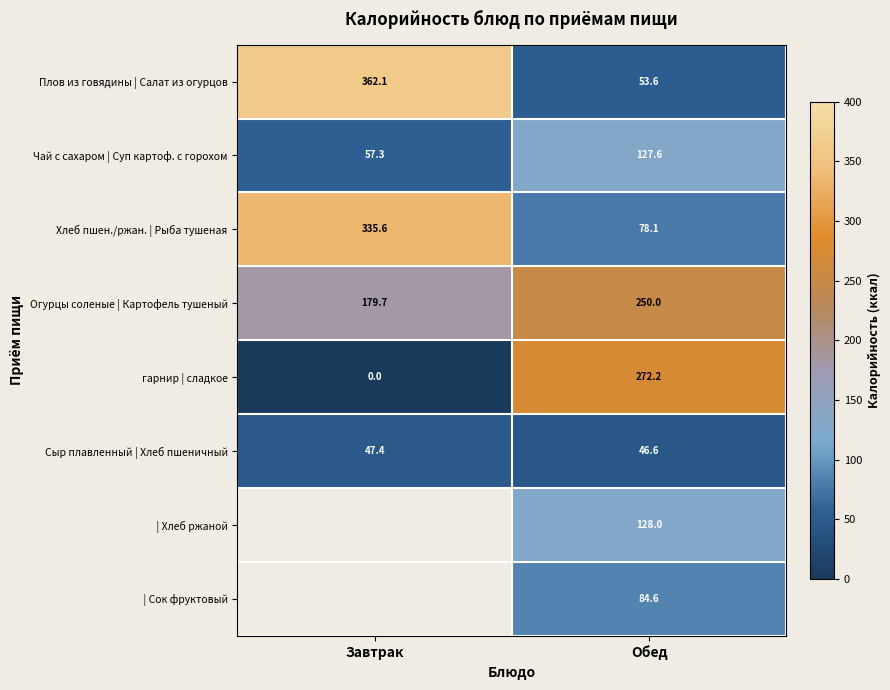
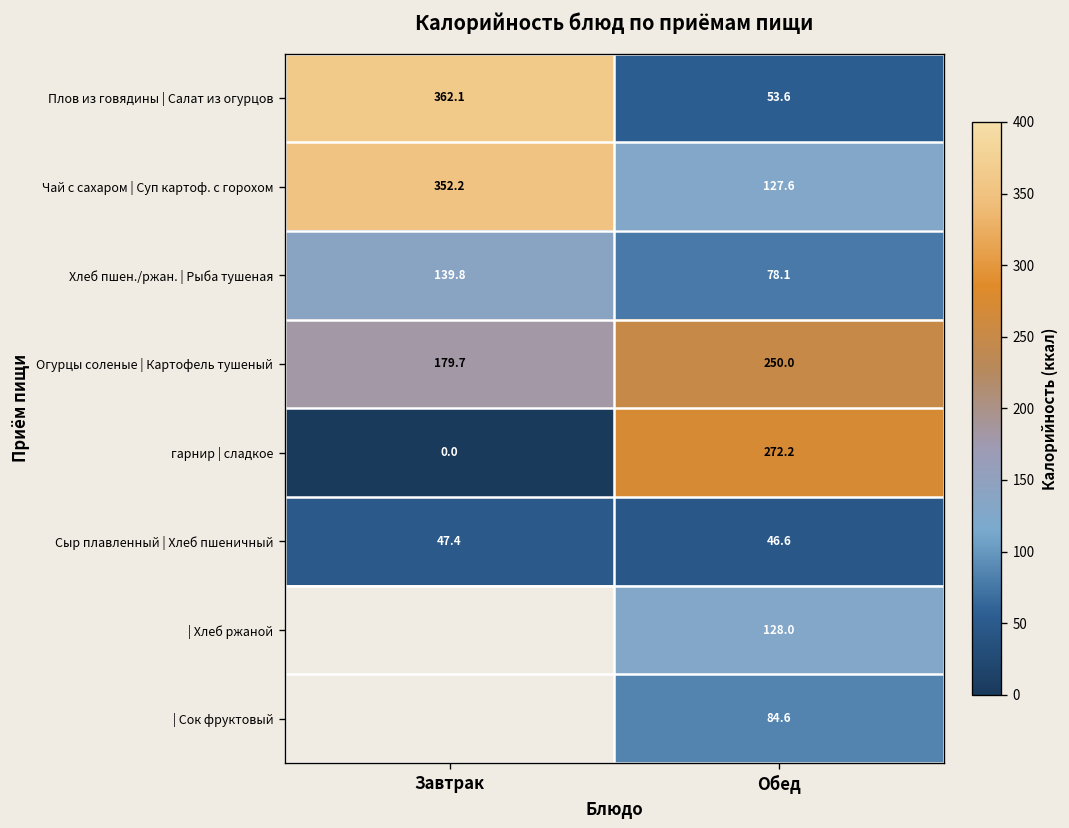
Чай с сахаром | Суп картоф. с горохом, Завтрак: 57.3 -> 352.2
Хлеб пшен./ржан. | Рыба тушеная, Завтрак: 335.6 -> 139.8
